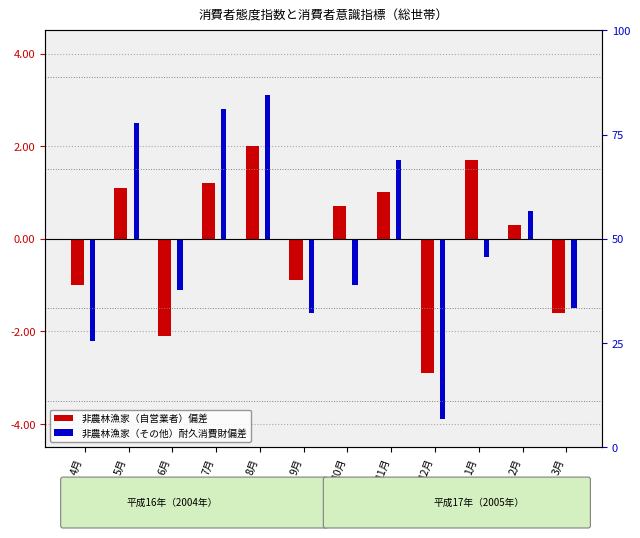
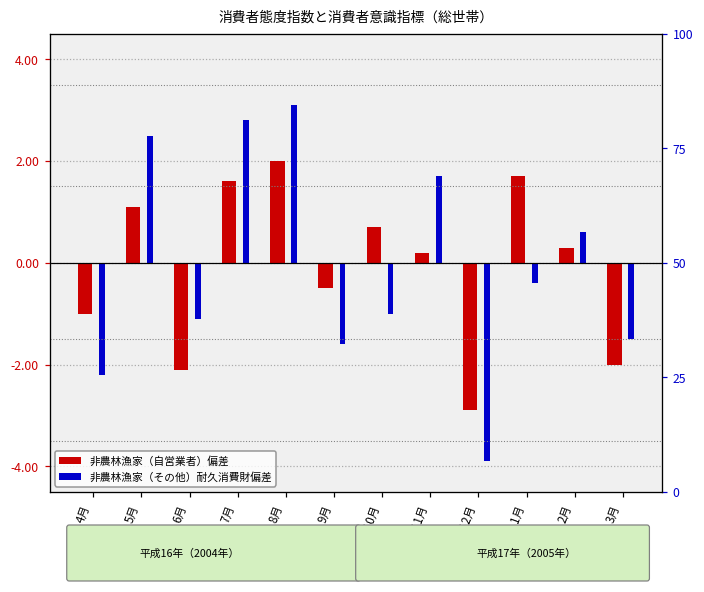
非農林漁家（自営業者）偏差, 7月: 1.2 -> 1.6
非農林漁家（自営業者）偏差, 9月: -0.9 -> -0.5
非農林漁家（自営業者）偏差, 11月: 1.0 -> 0.2
非農林漁家（自営業者）偏差, 3月: -1.6 -> -2.0
